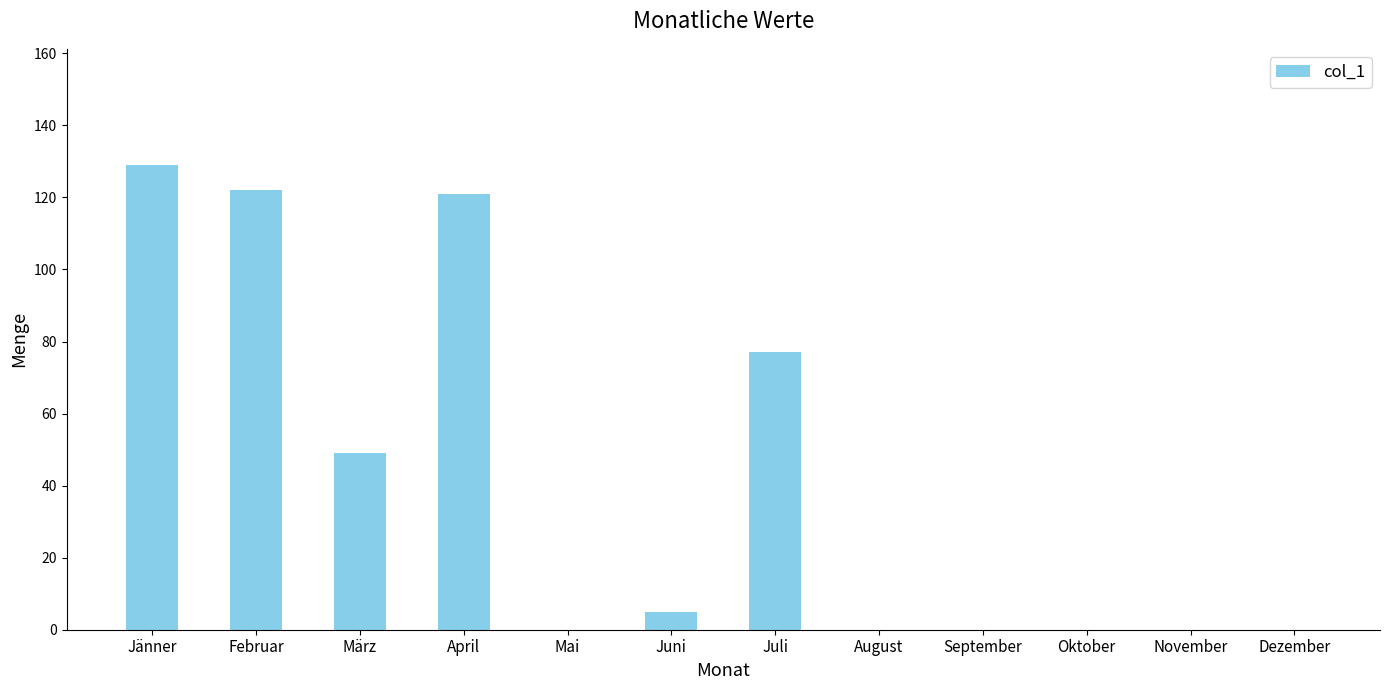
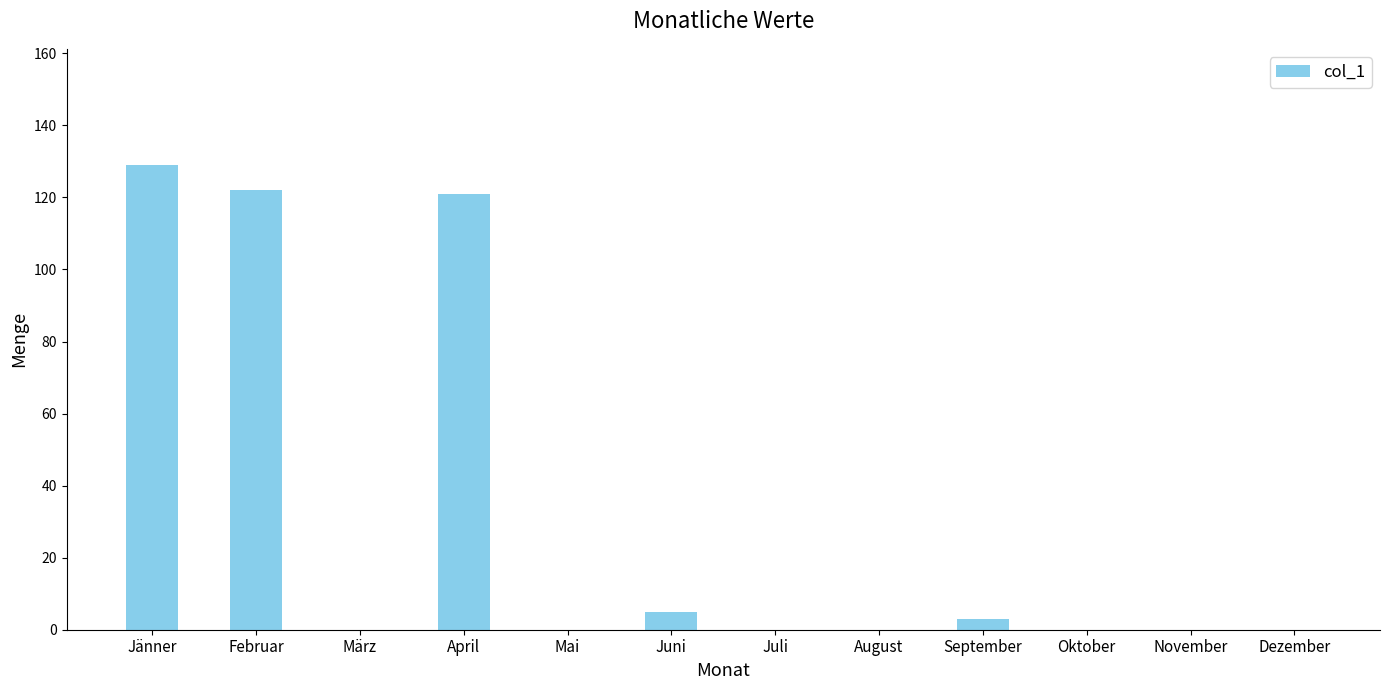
März: 49 -> 0
Juli: 77 -> 0
September: 0 -> 3
